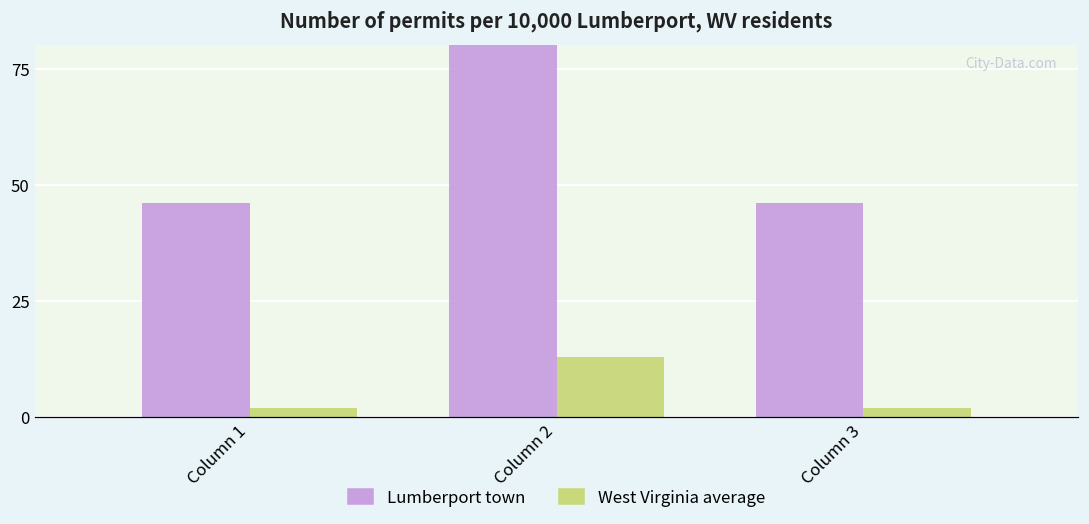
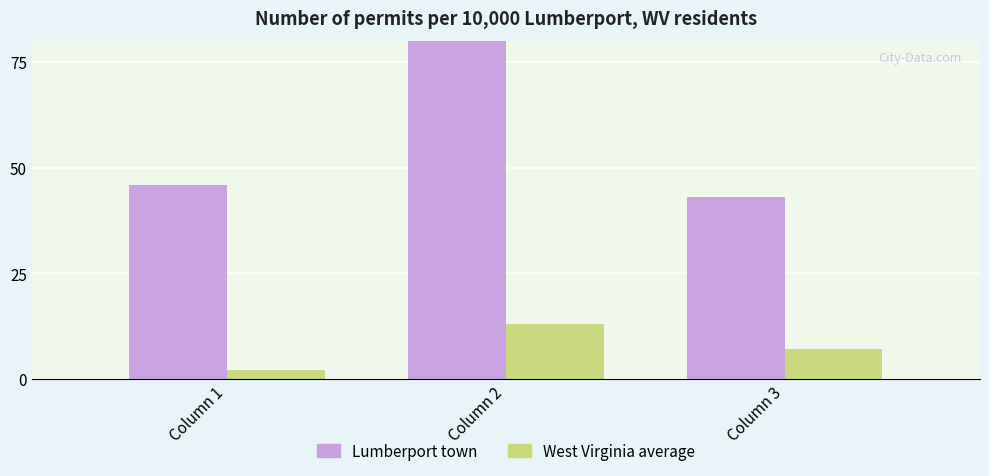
Lumberport town, Column 3: 46 -> 43
West Virginia average, Column 3: 2 -> 7
